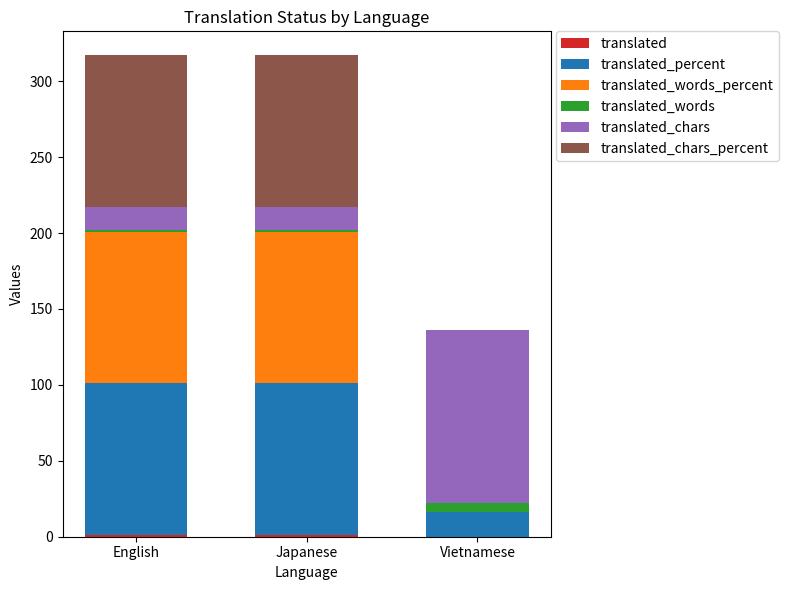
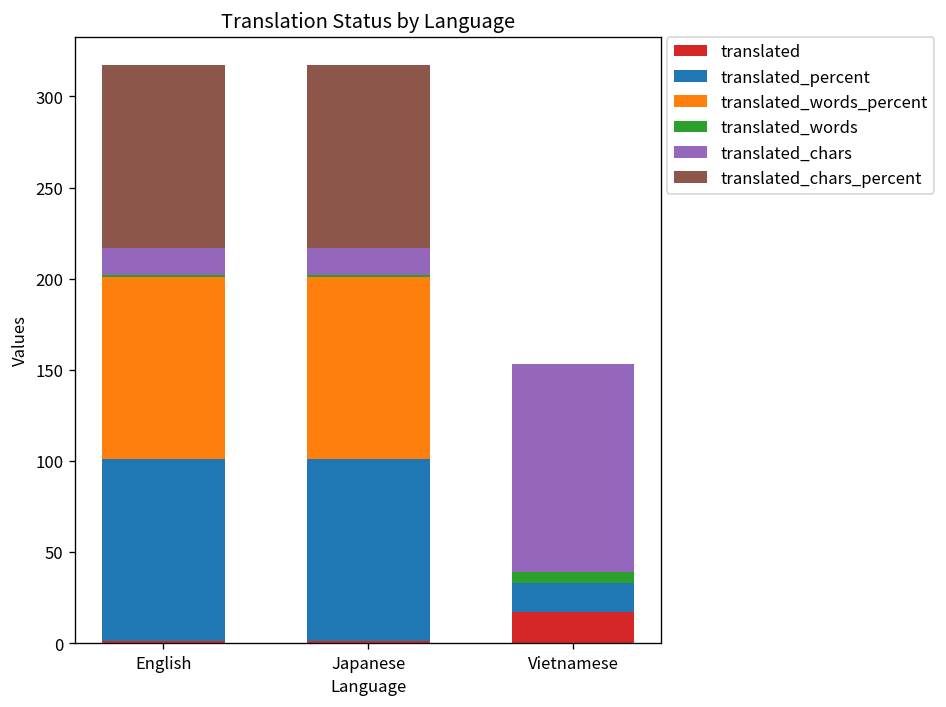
translated, Vietnamese: 0 -> 17
